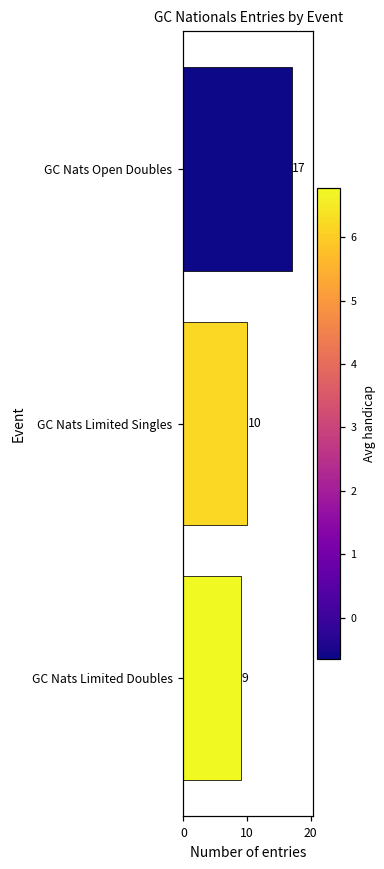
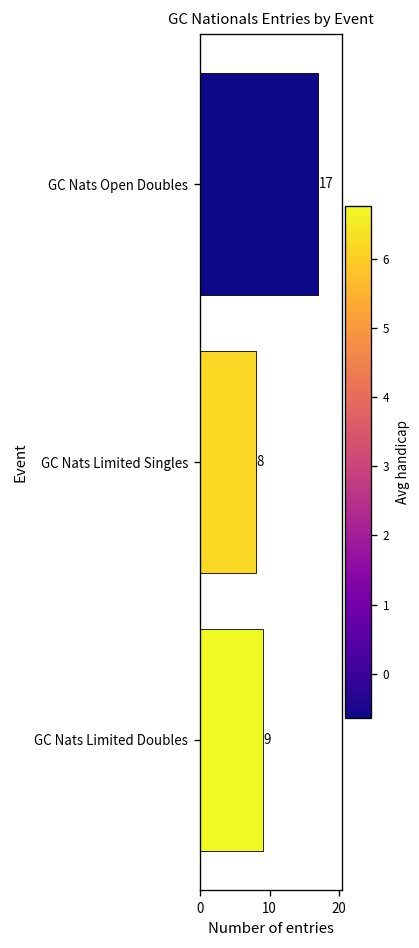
GC Nats Limited Singles: 10 -> 8
